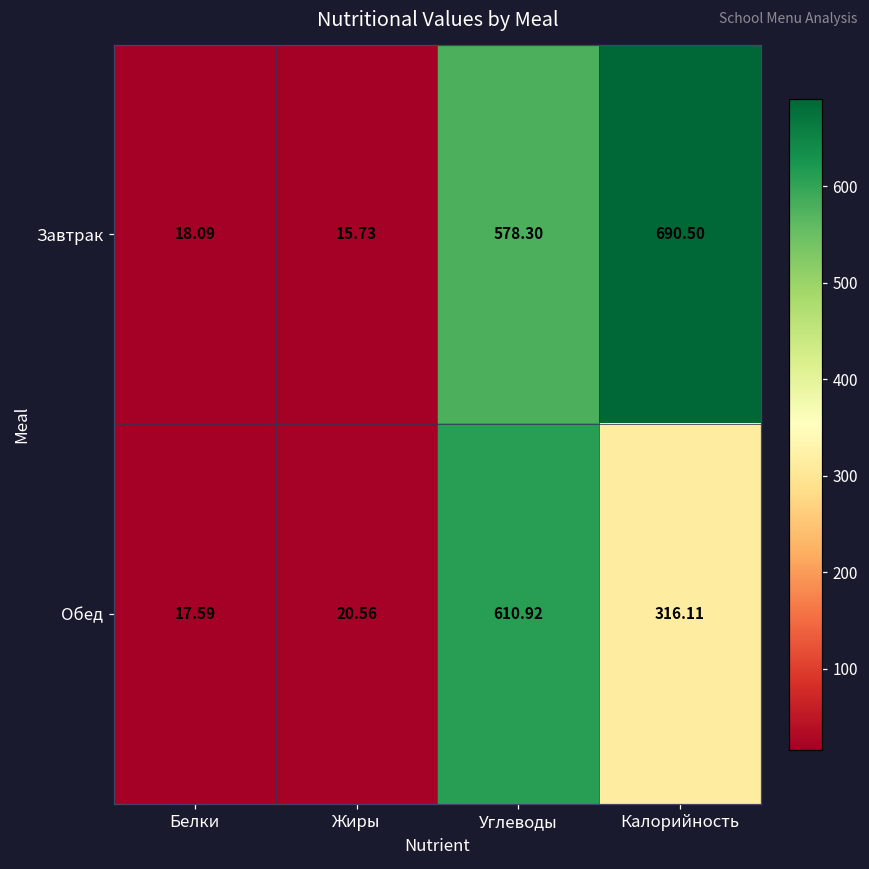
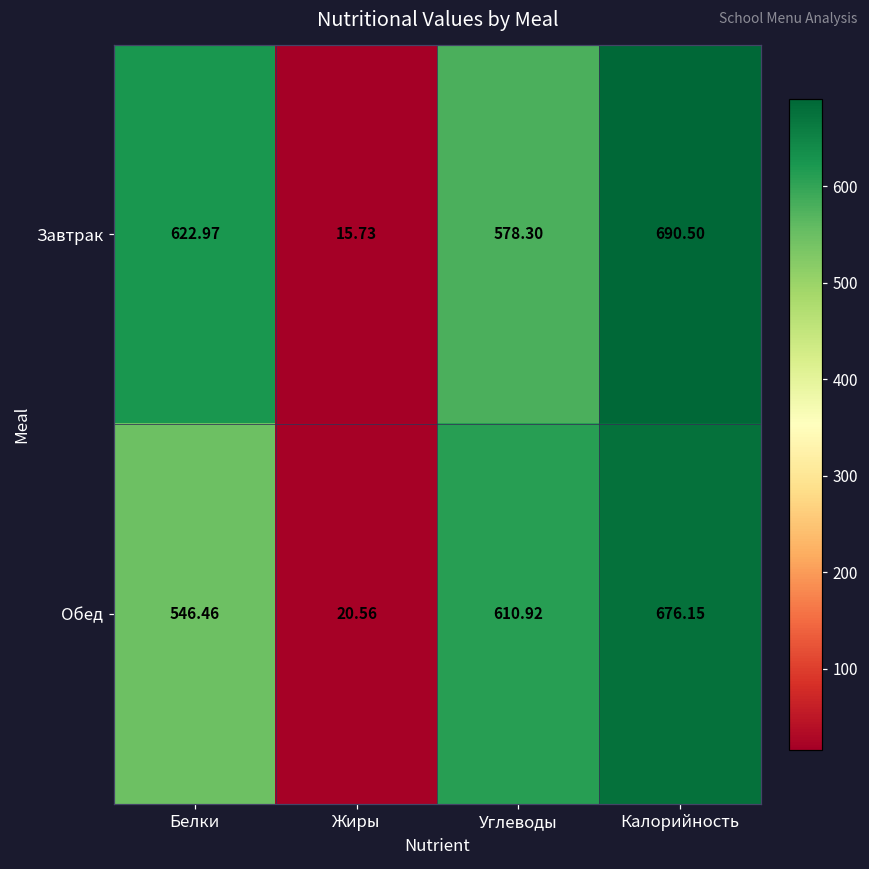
Завтрак, Белки: 18.09 -> 622.97
Обед, Белки: 17.59 -> 546.46
Обед, Калорийность: 316.11 -> 676.15
